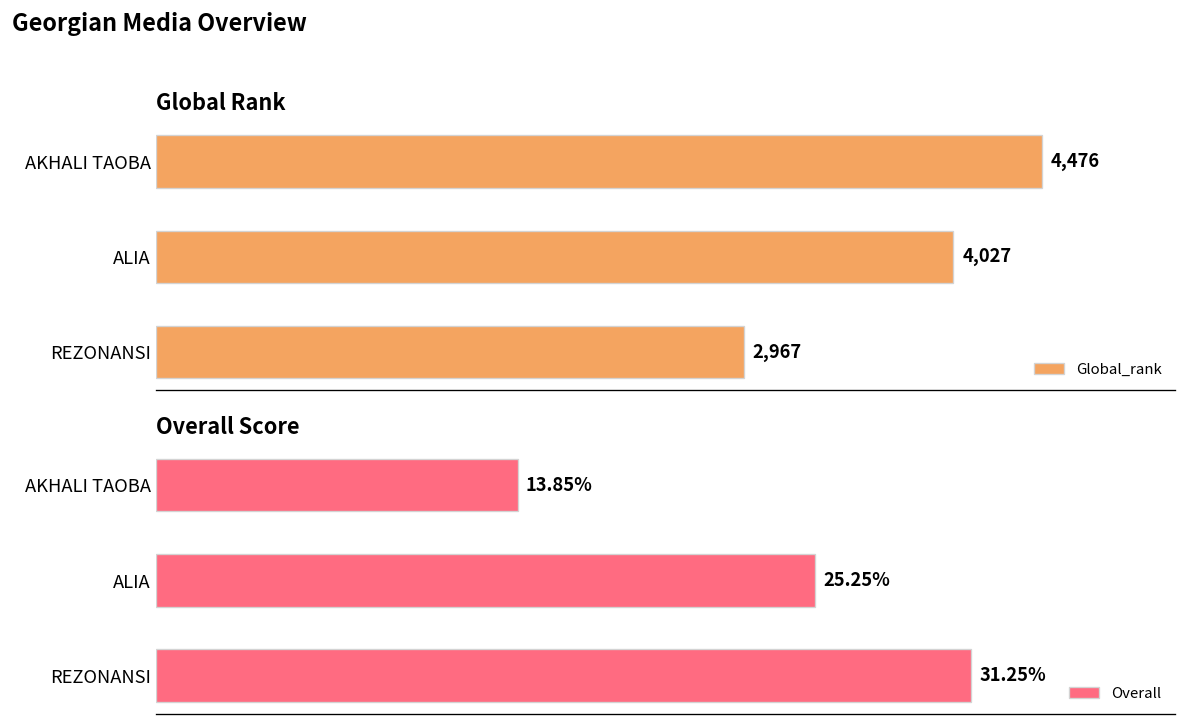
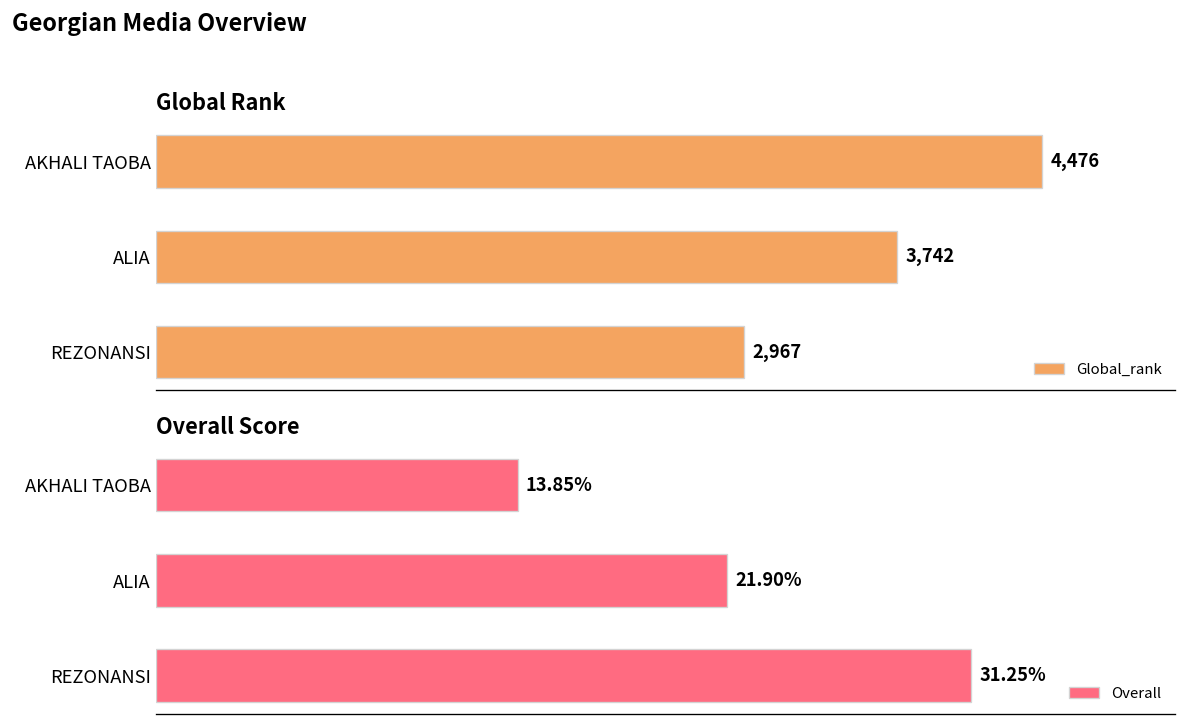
Global Rank, ALIA: 4,027 -> 3,742
Overall Score, ALIA: 25.25% -> 21.90%
